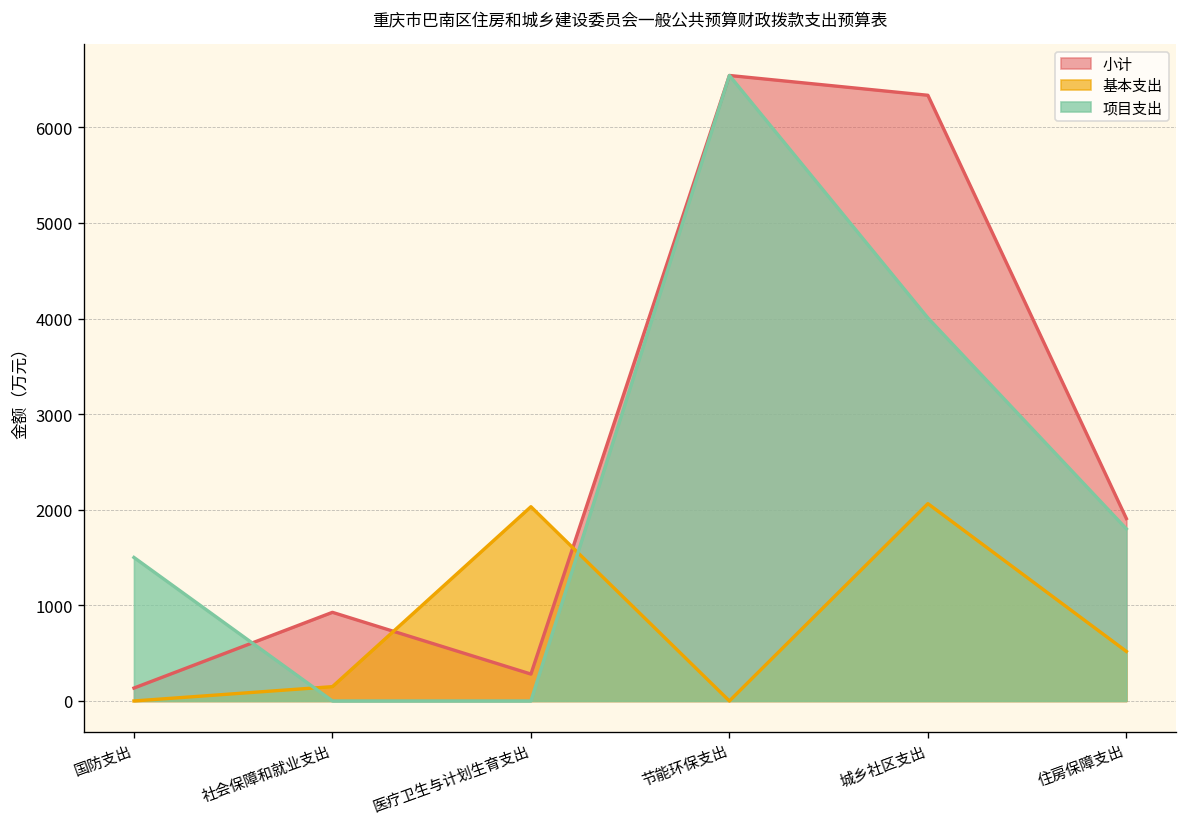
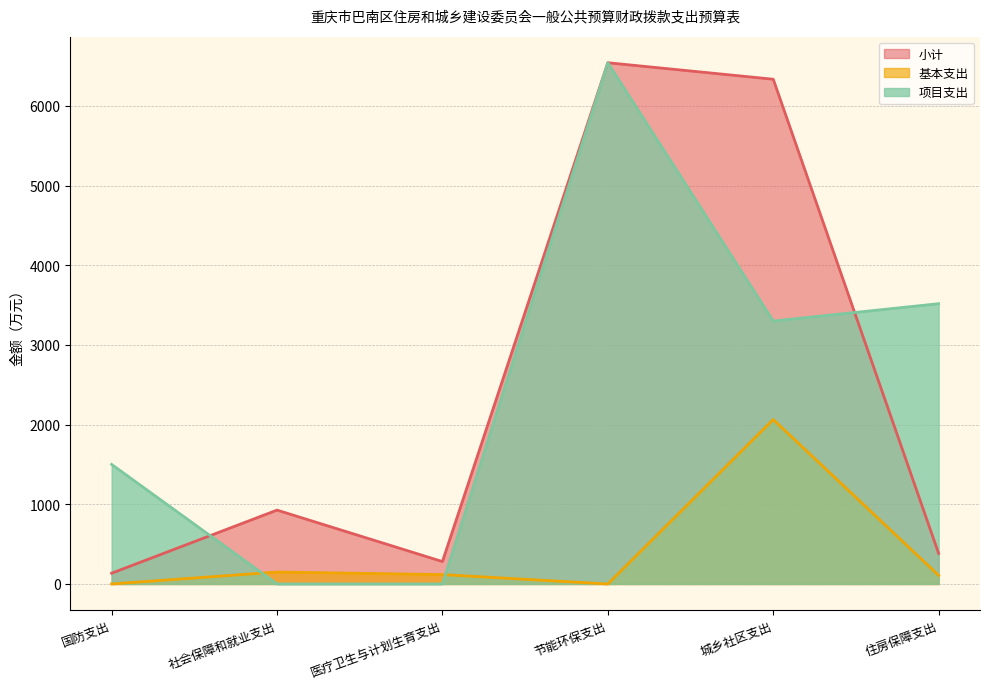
基本支出, 医疗卫生与计划生育支出: 2000 -> 100
项目支出, 城乡社区支出: 4000 -> 3300
小计, 住房保障支出: 1900 -> 400
基本支出, 住房保障支出: 500 -> 100
项目支出, 住房保障支出: 1800 -> 3500
